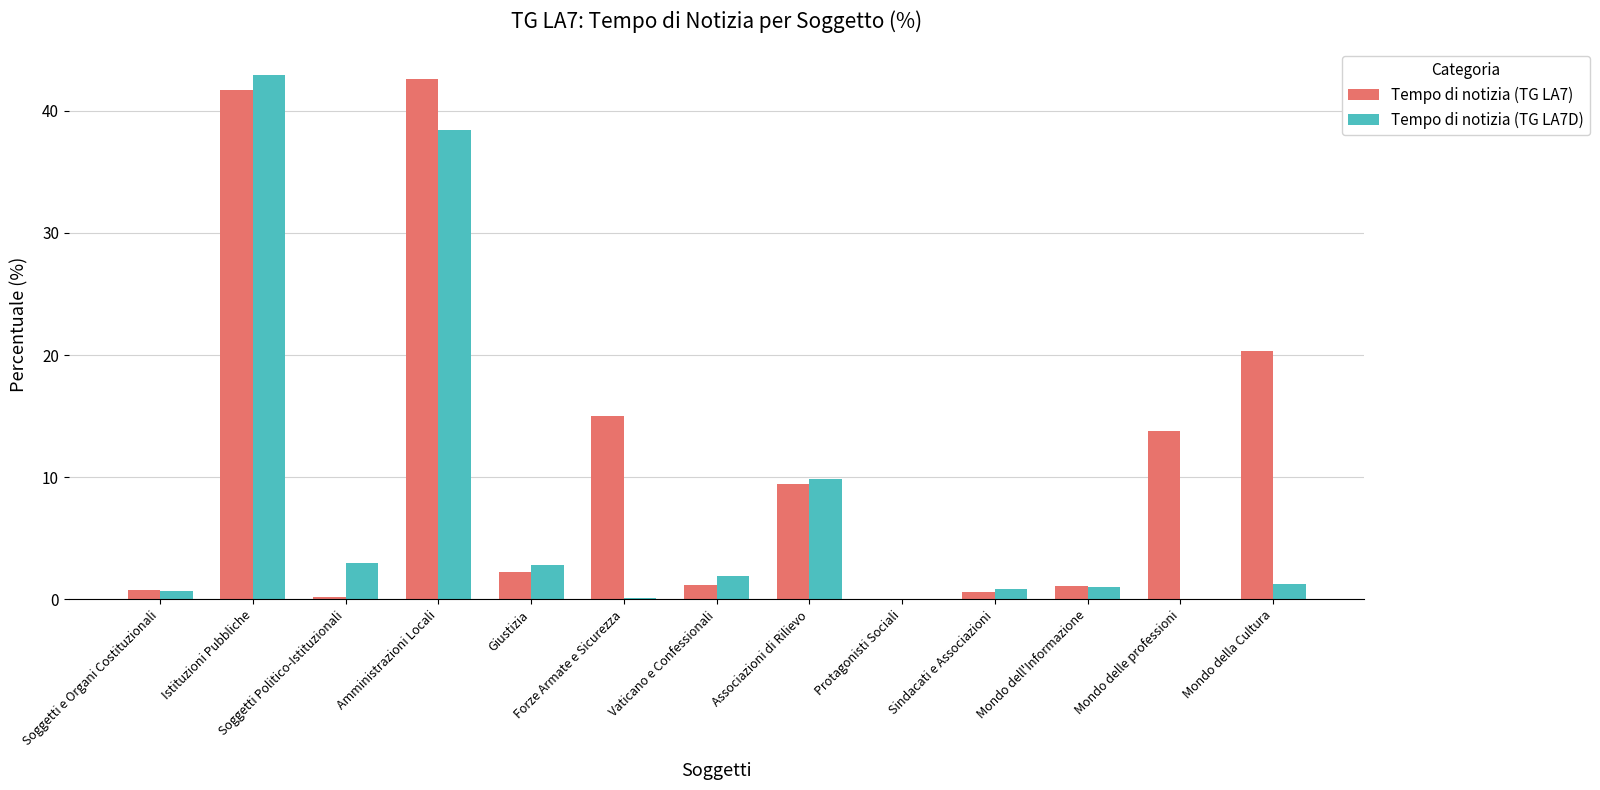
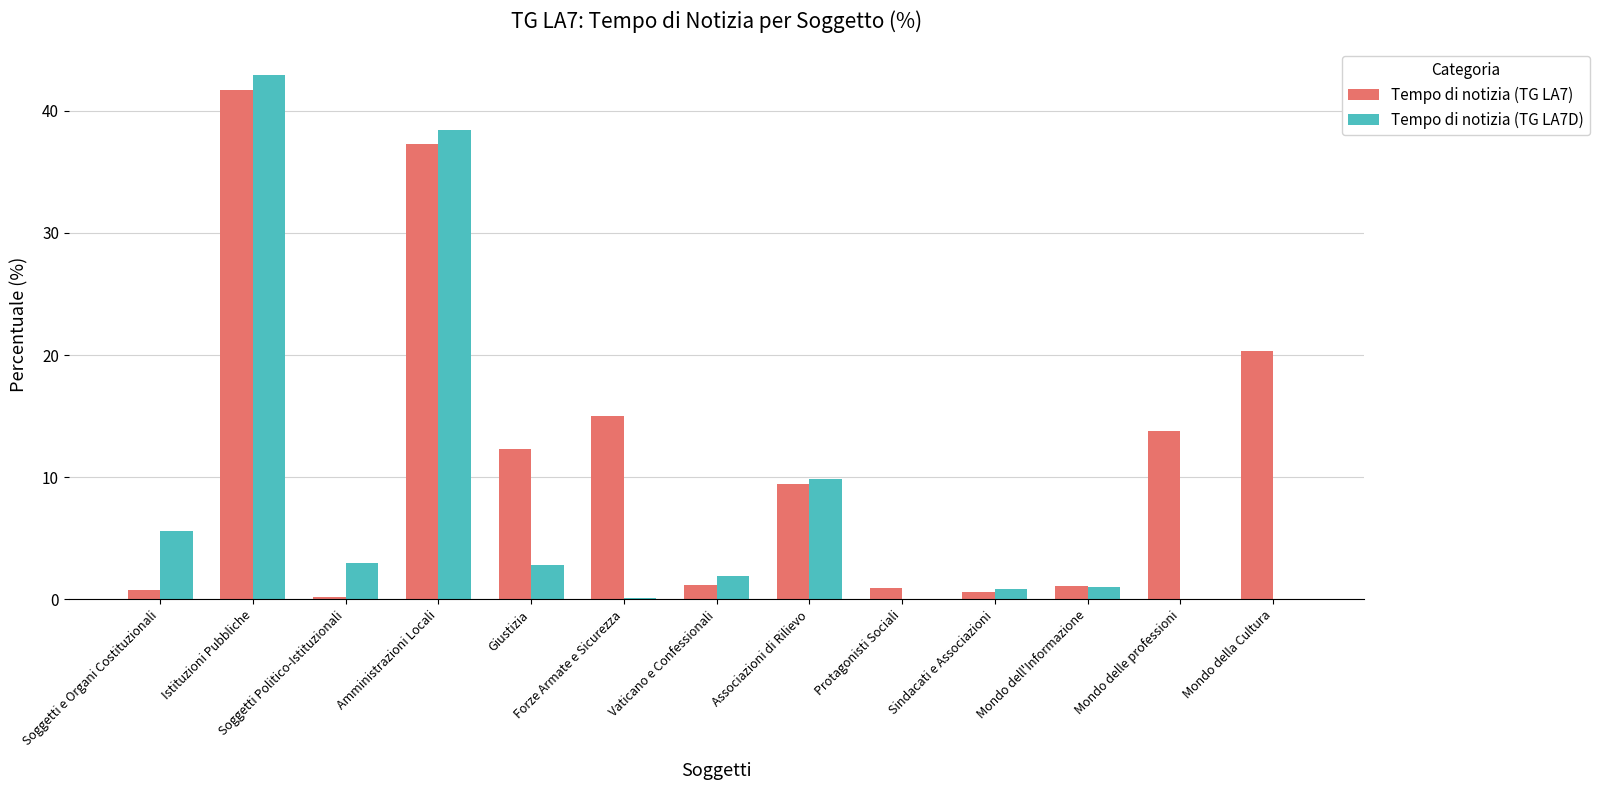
Tempo di notizia (TG LA7D), Soggetti e Organi Costituzionali: 0.7 -> 5.6
Tempo di notizia (TG LA7), Amministrazioni Locali: 42.6 -> 37.3
Tempo di notizia (TG LA7), Giustizia: 2.2 -> 12.3
Tempo di notizia (TG LA7), Protagonisti Sociali: 0.1 -> 0.9
Tempo di notizia (TG LA7D), Mondo della Cultura: 1.3 -> 0.0
